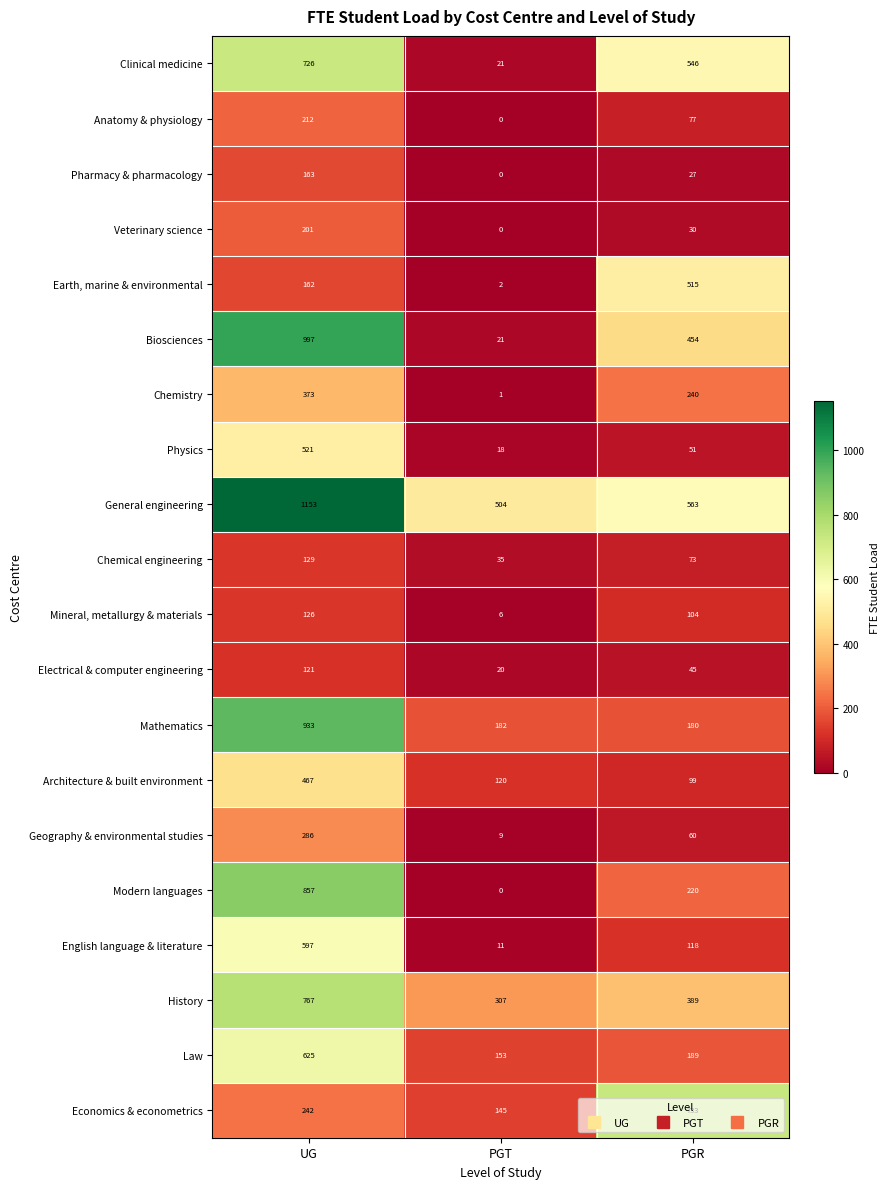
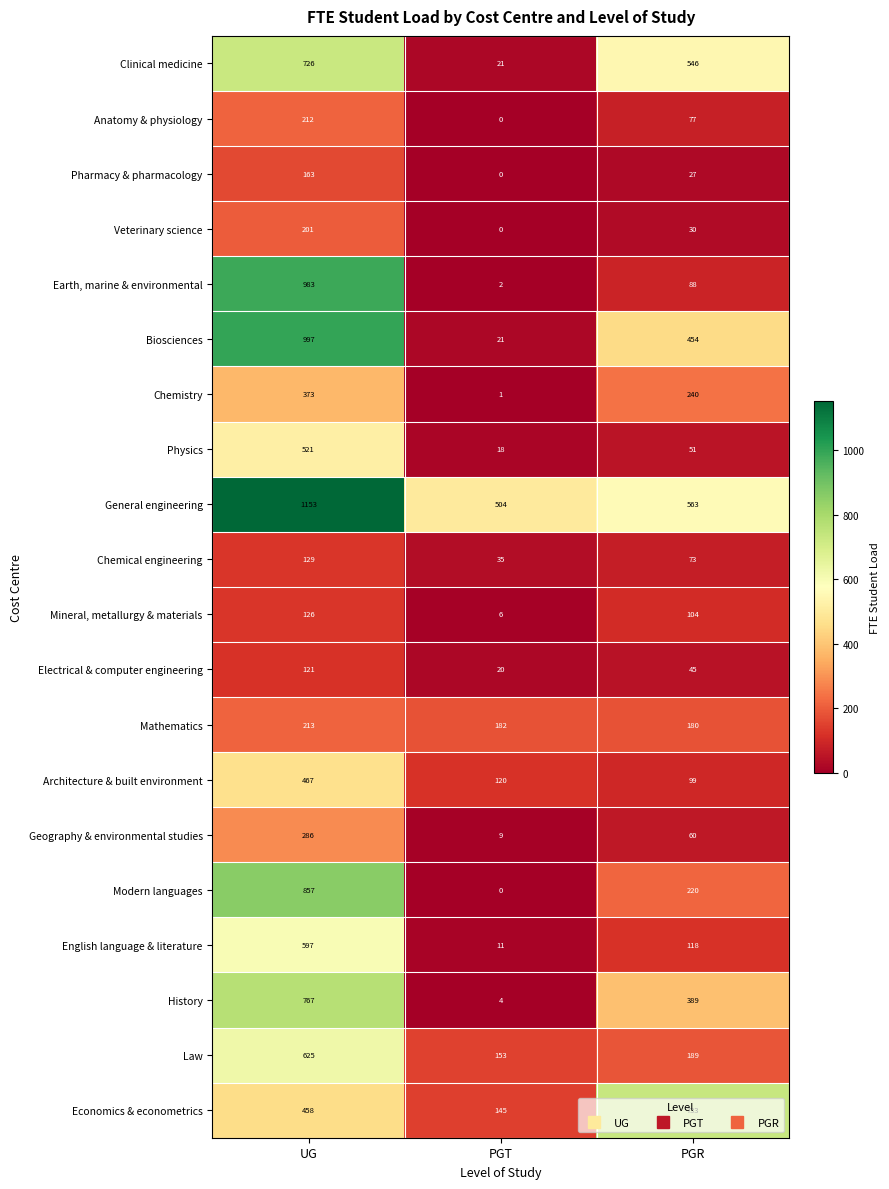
Earth, marine & environmental, UG: 162 -> 983
Earth, marine & environmental, PGR: 515 -> 88
Mathematics, UG: 933 -> 213
History, PGT: 307 -> 4
Economics & econometrics, UG: 242 -> 458
